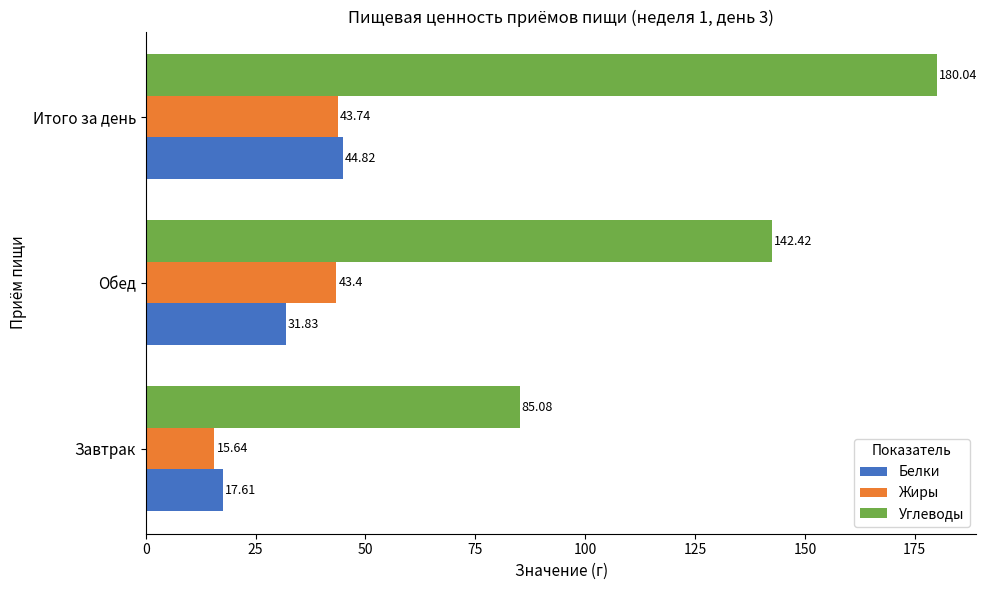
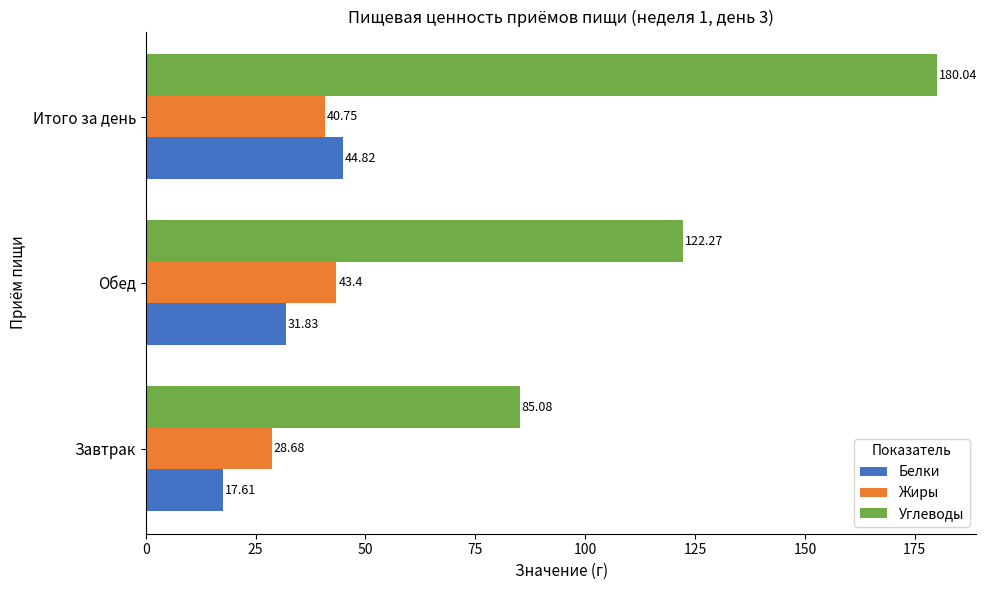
Жиры, Итого за день: 43.74 -> 40.75
Углеводы, Обед: 142.42 -> 122.27
Жиры, Завтрак: 15.64 -> 28.68
